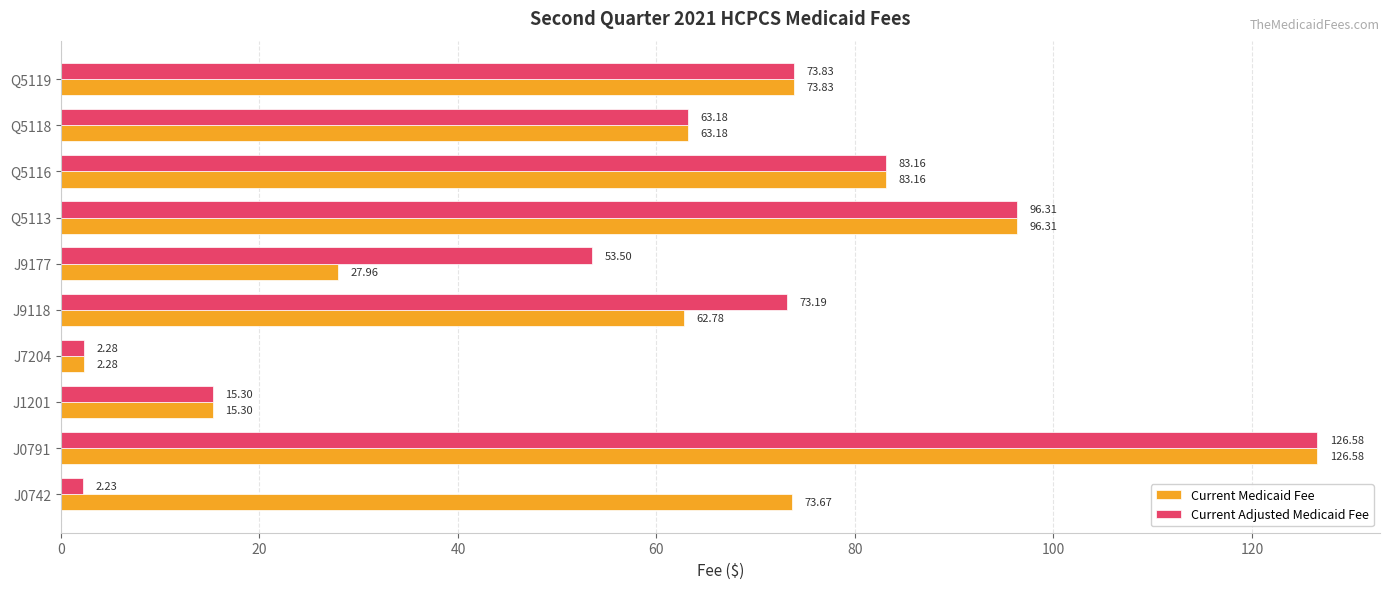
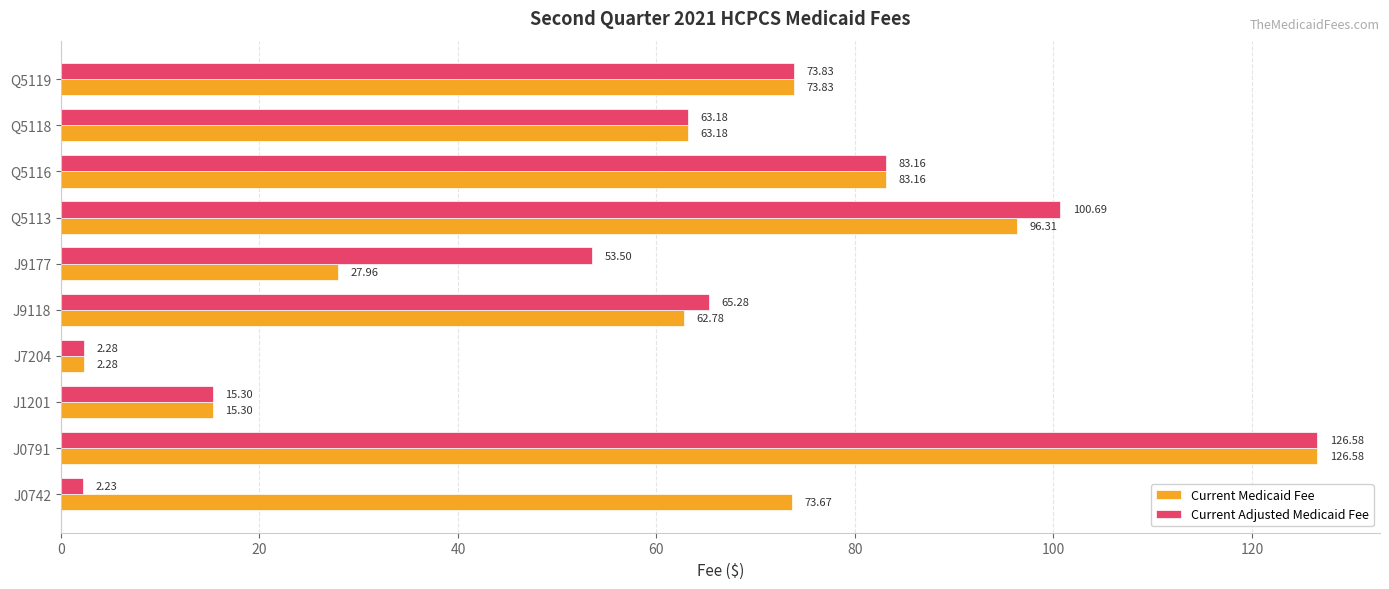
Current Adjusted Medicaid Fee, Q5113: 96.31 -> 100.69
Current Adjusted Medicaid Fee, J9118: 73.19 -> 65.28
